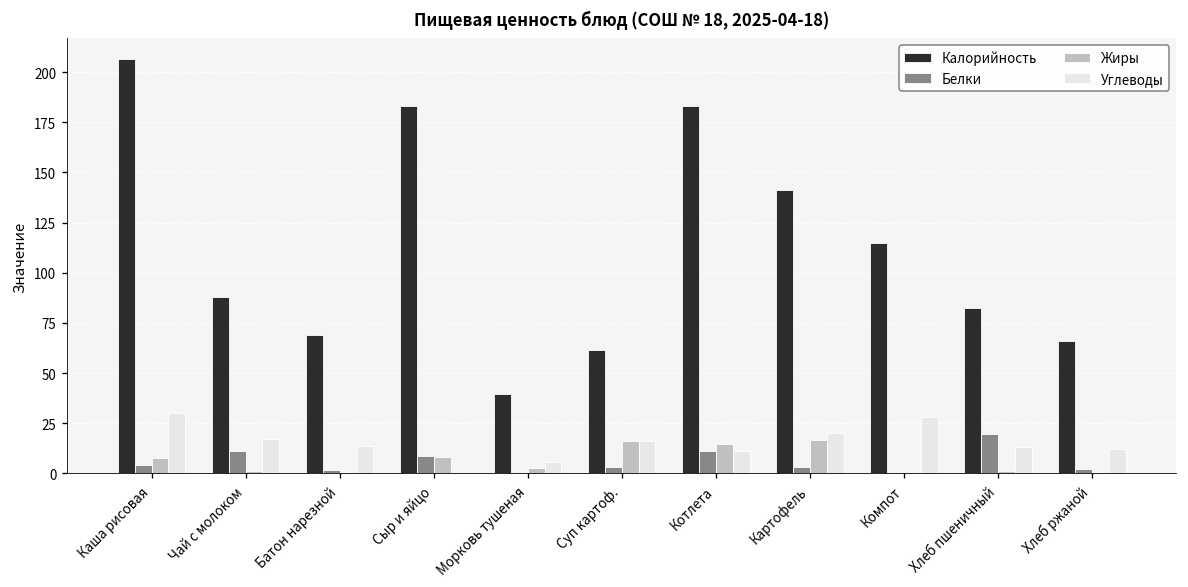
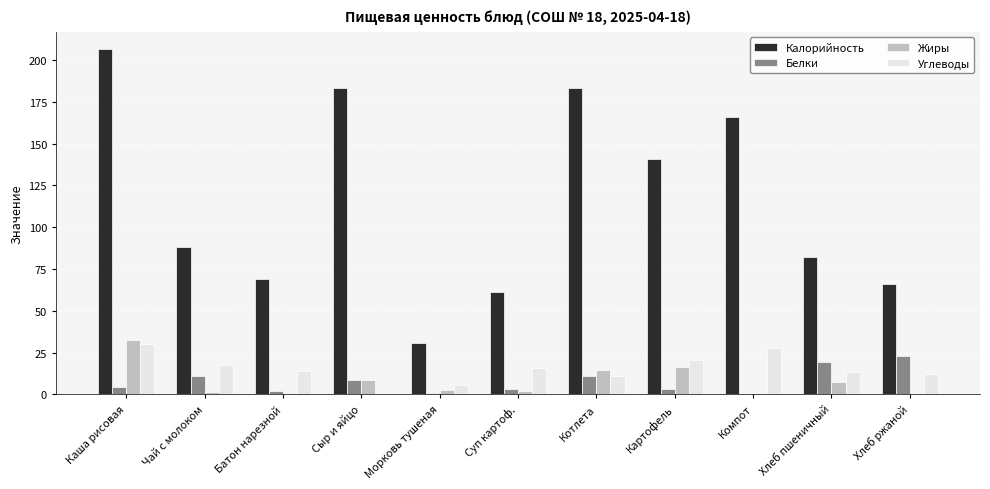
Жиры, Каша рисовая: 8 -> 33
Калорийность, Морковь тушеная: 40 -> 31
Жиры, Суп картоф.: 16 -> 2
Калорийность, Компот: 115 -> 166
Жиры, Хлеб пшеничный: 1 -> 8
Белки, Хлеб ржаной: 2 -> 23
